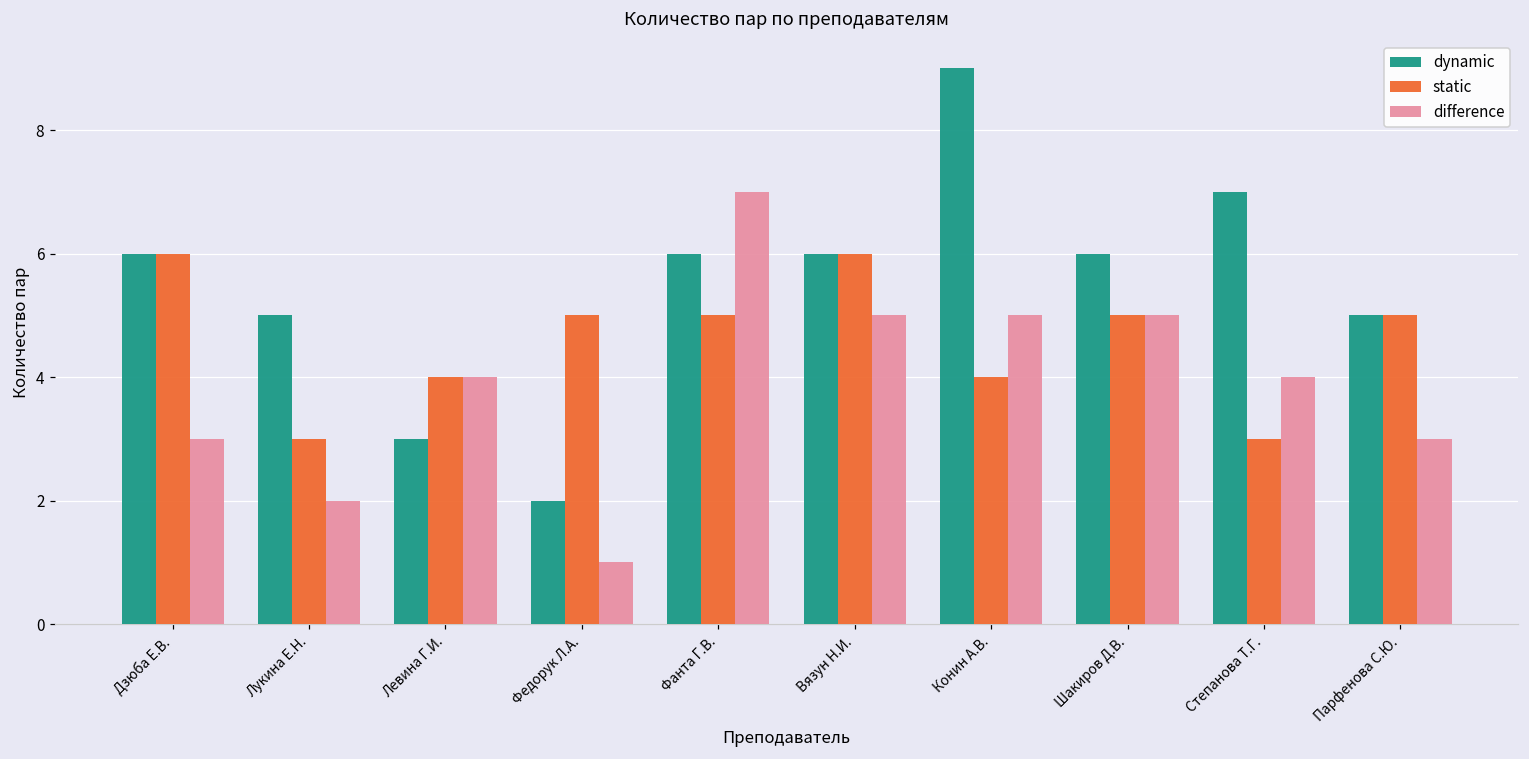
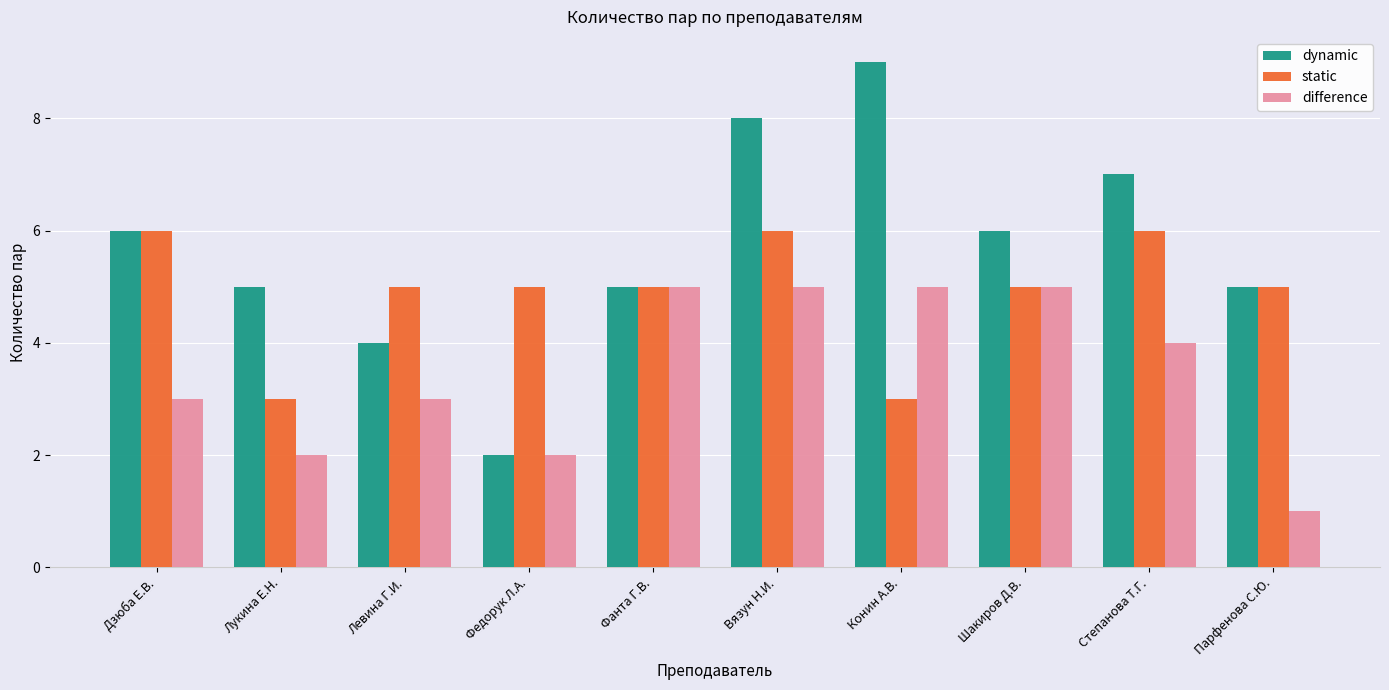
dynamic, Левина Г.И.: 3 -> 4
static, Левина Г.И.: 4 -> 5
difference, Левина Г.И.: 4 -> 3
difference, Федорук Л.А.: 1 -> 2
dynamic, Фанта Г.В.: 6 -> 5
difference, Фанта Г.В.: 7 -> 5
dynamic, Вязун Н.И.: 6 -> 8
static, Конин А.В.: 4 -> 3
static, Степанова Т.Г.: 3 -> 6
difference, Парфенова С.Ю.: 3 -> 1
